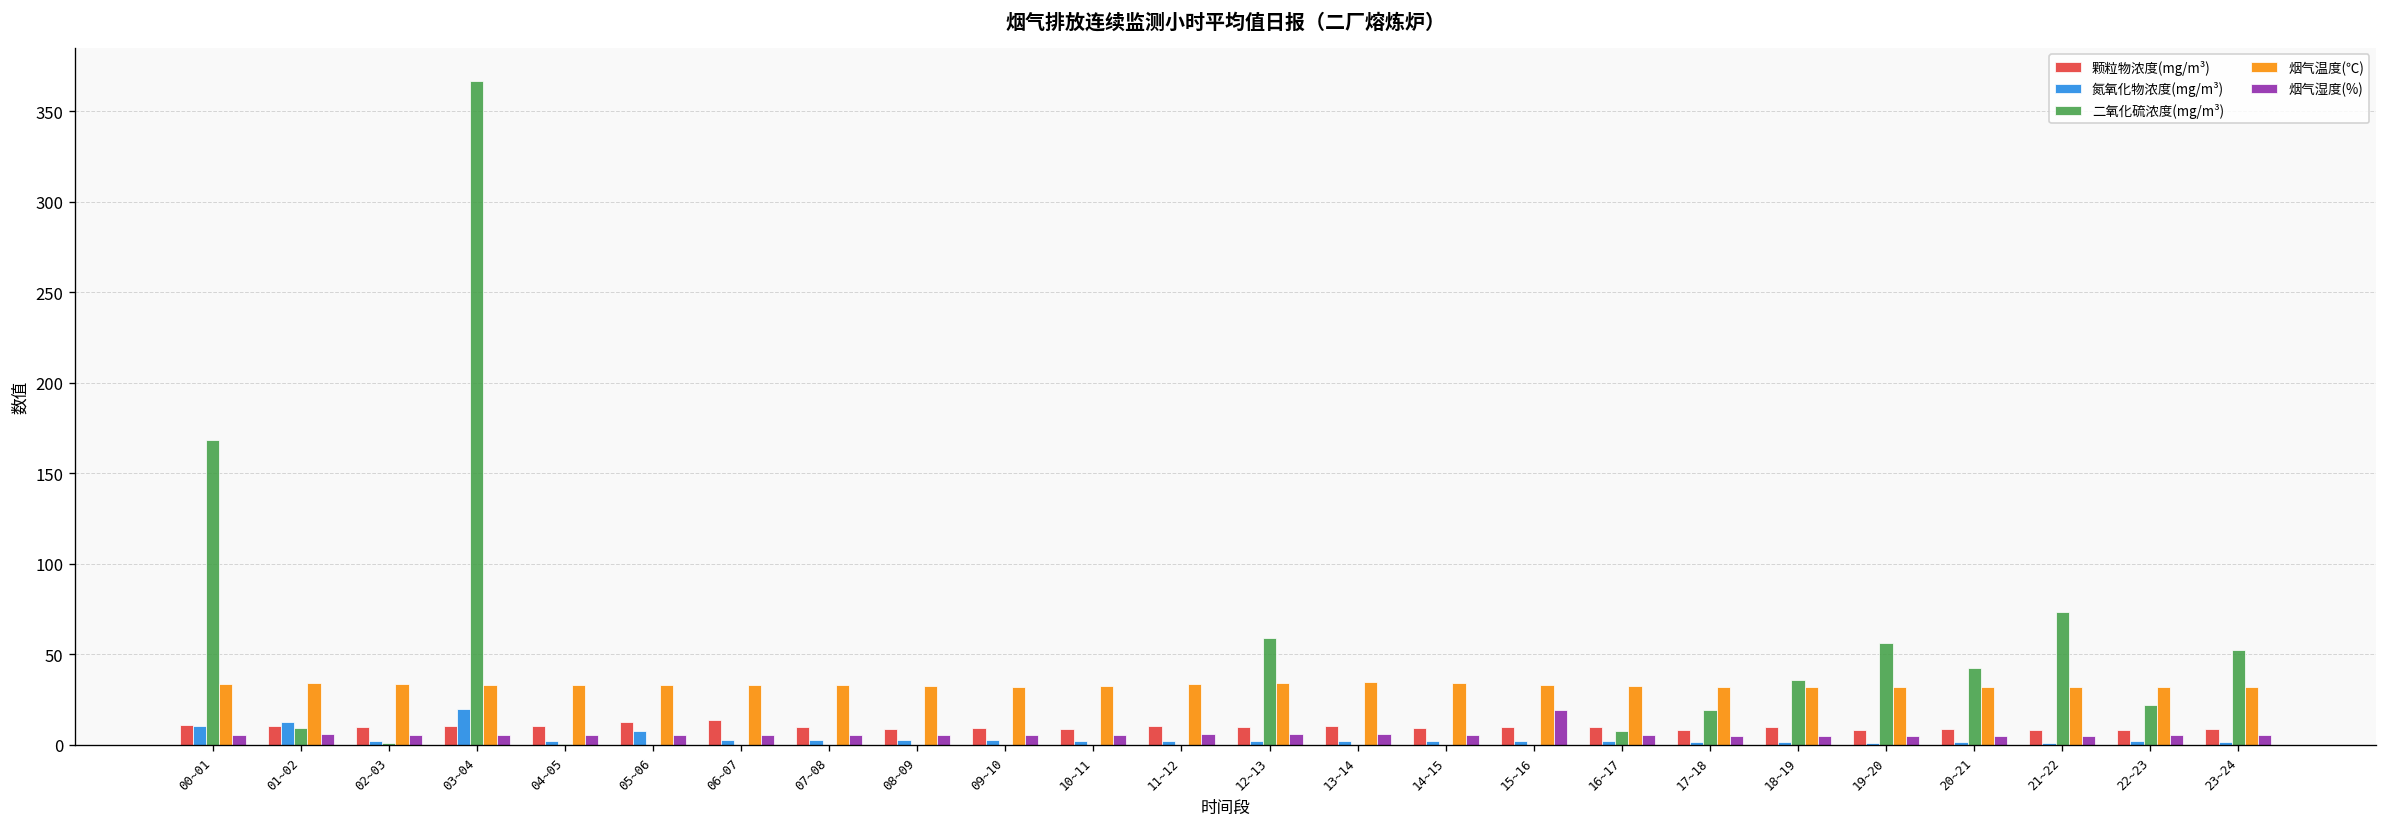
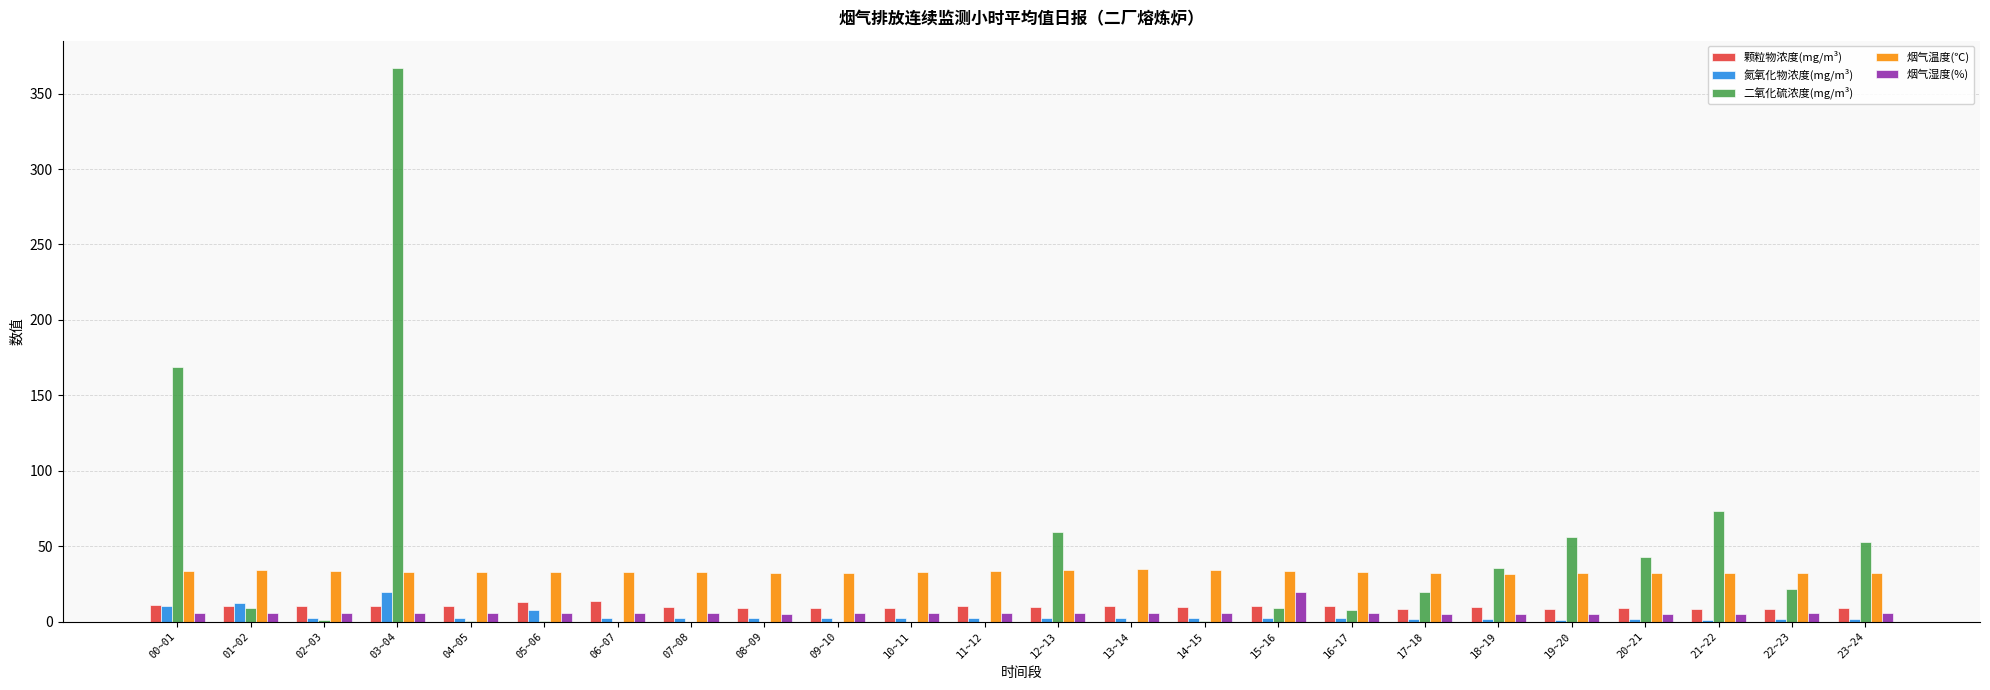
二氧化硫浓度(mg/m³), 15~16: 0 -> 9
